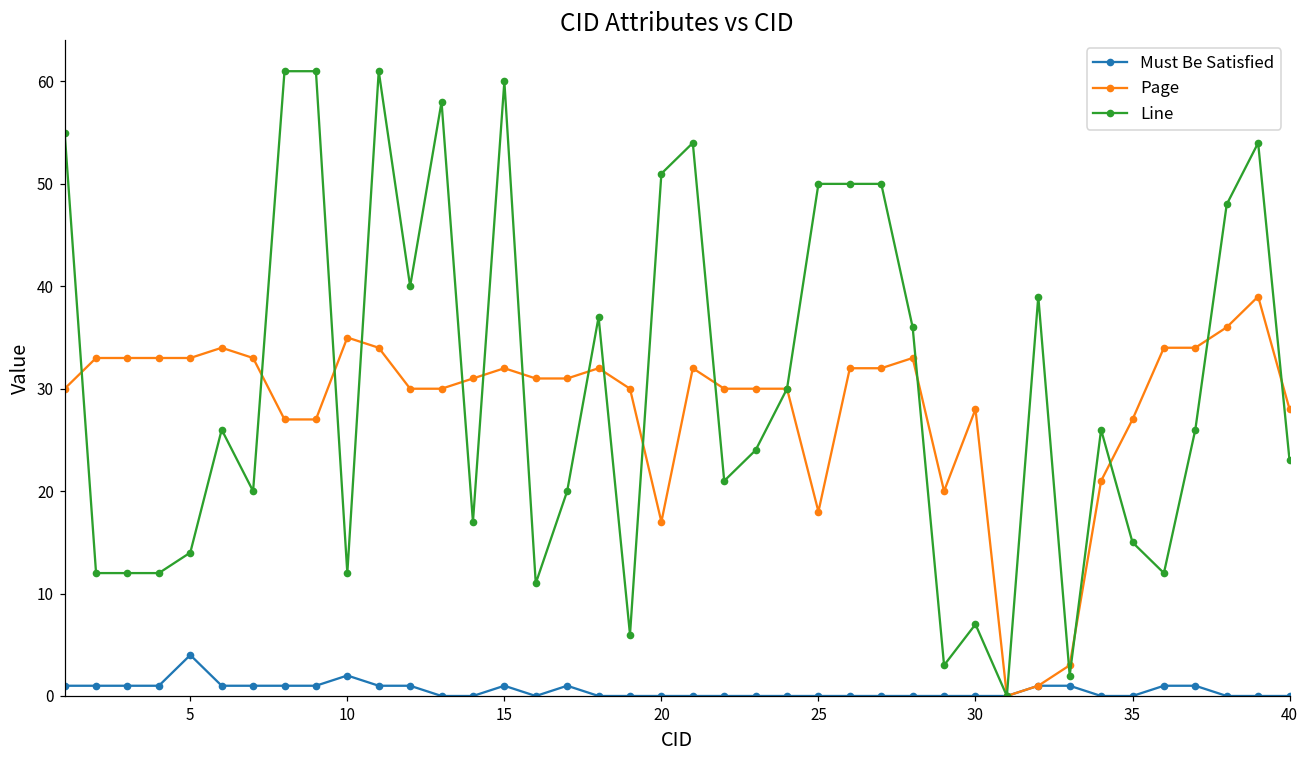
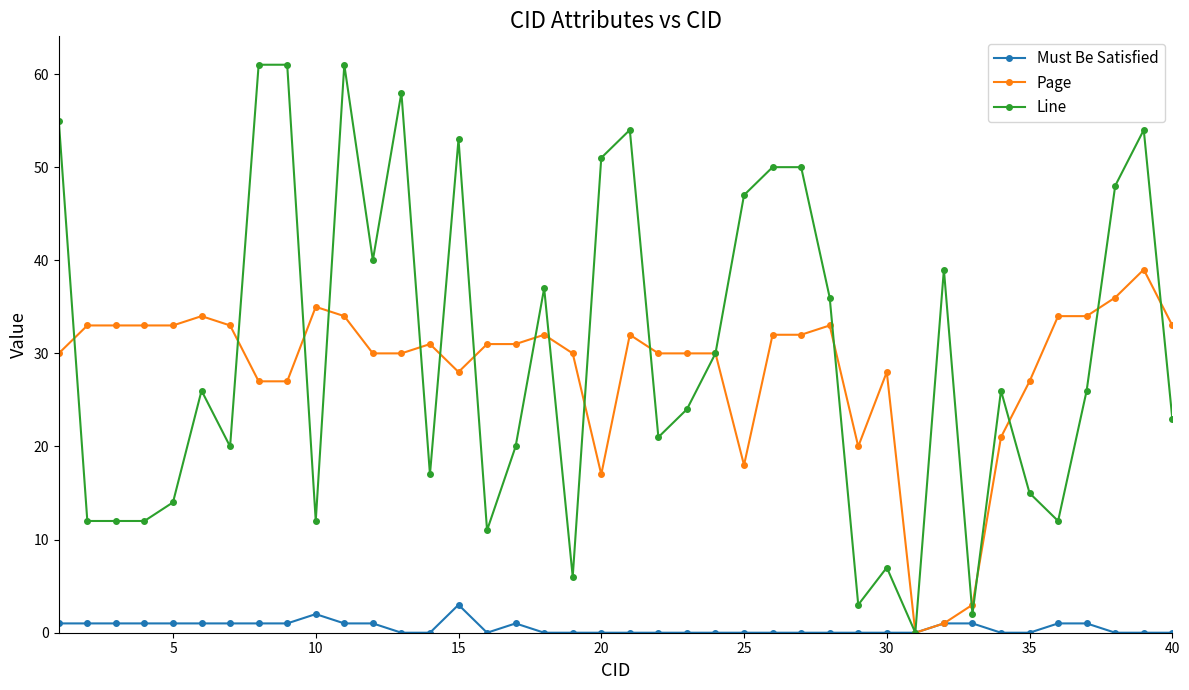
Must Be Satisfied, 5: 4 -> 1
Must Be Satisfied, 15: 1 -> 3
Page, 15: 32 -> 28
Line, 15: 60 -> 53
Line, 25: 50 -> 47
Page, 40: 28 -> 33
